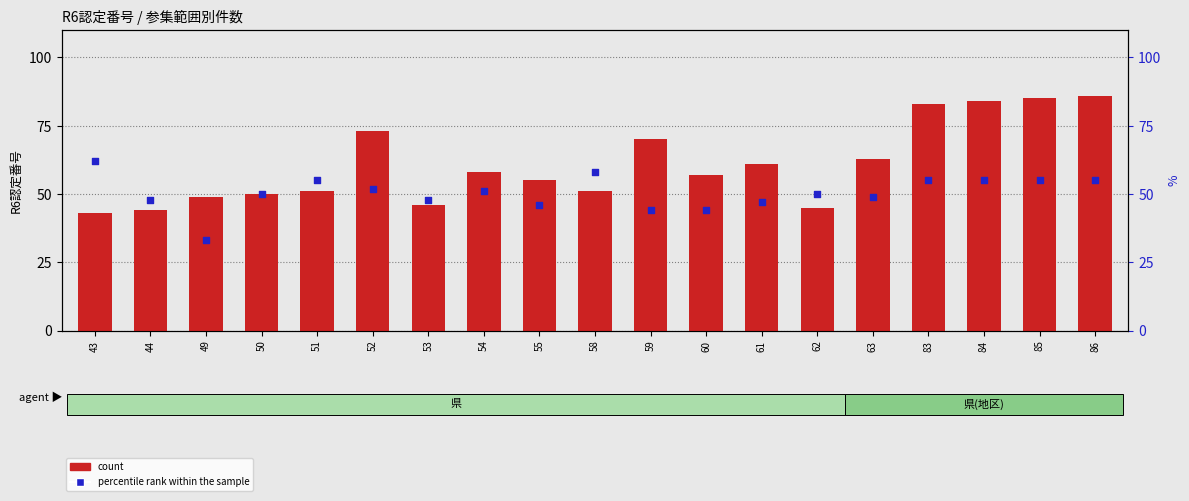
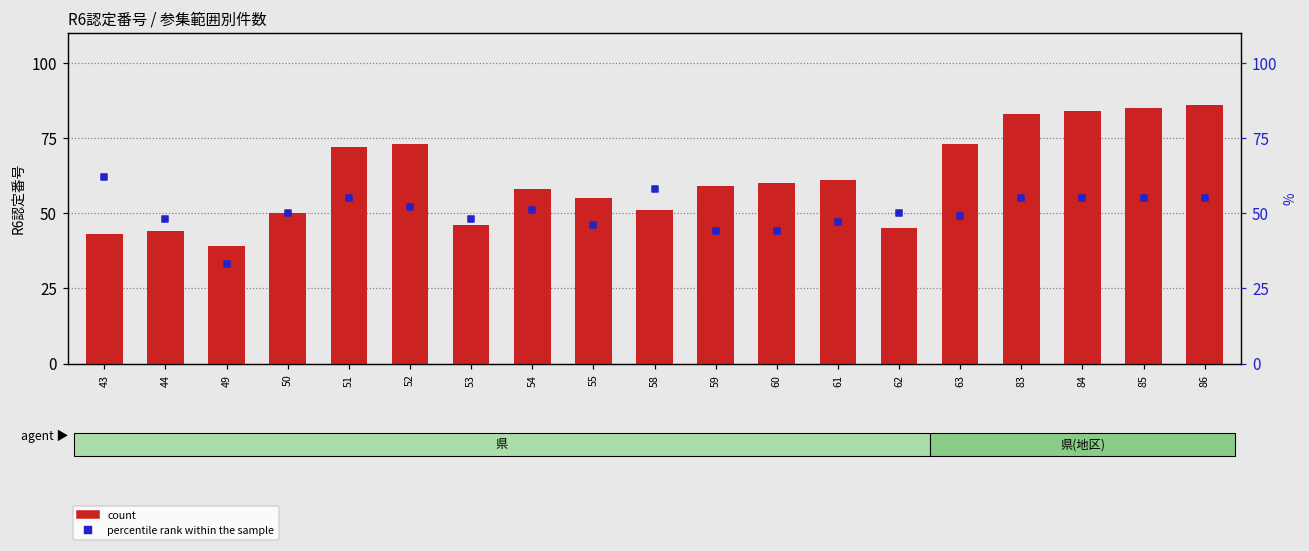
count, 49: 49 -> 39
count, 51: 51 -> 72
count, 59: 70 -> 59
count, 60: 57 -> 60
count, 63: 63 -> 73
